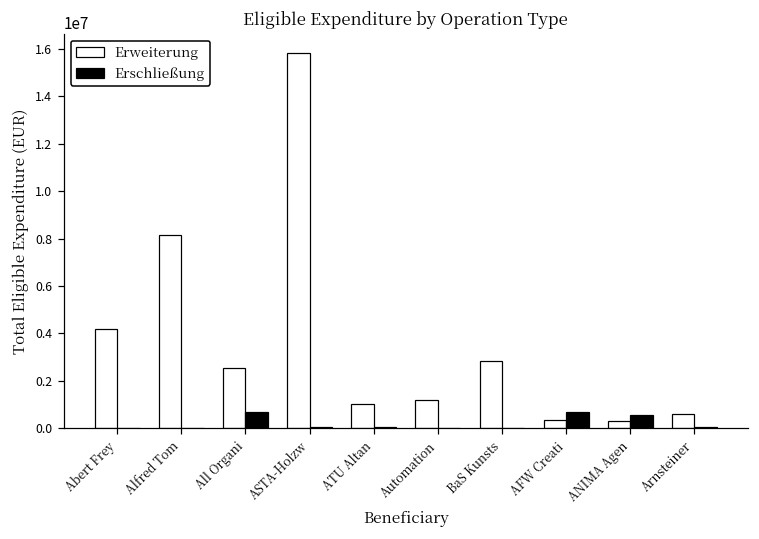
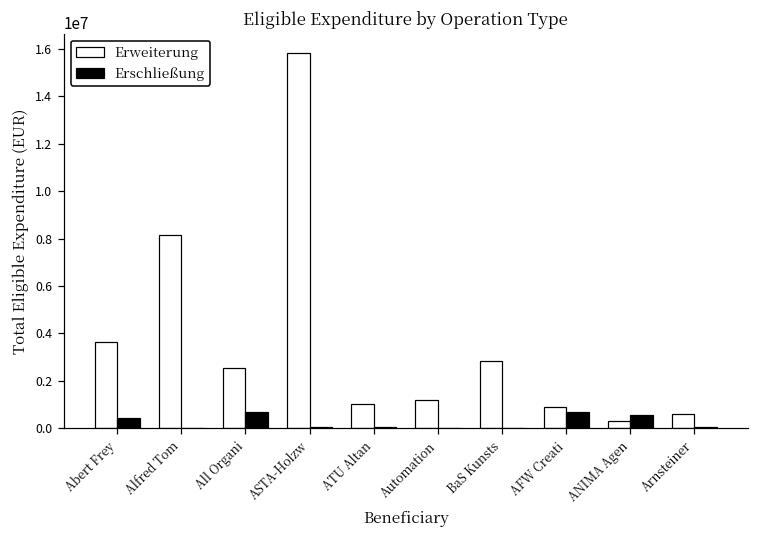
Erweiterung, Abert Frey: 4200000 -> 3600000
Erschließung, Abert Frey: 0 -> 400000
Erweiterung, AFW Creati: 400000 -> 900000
